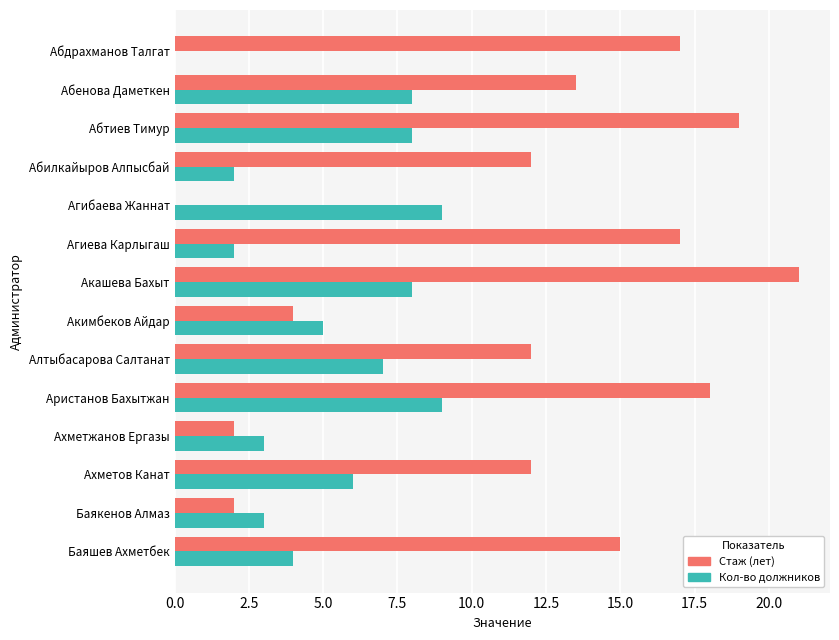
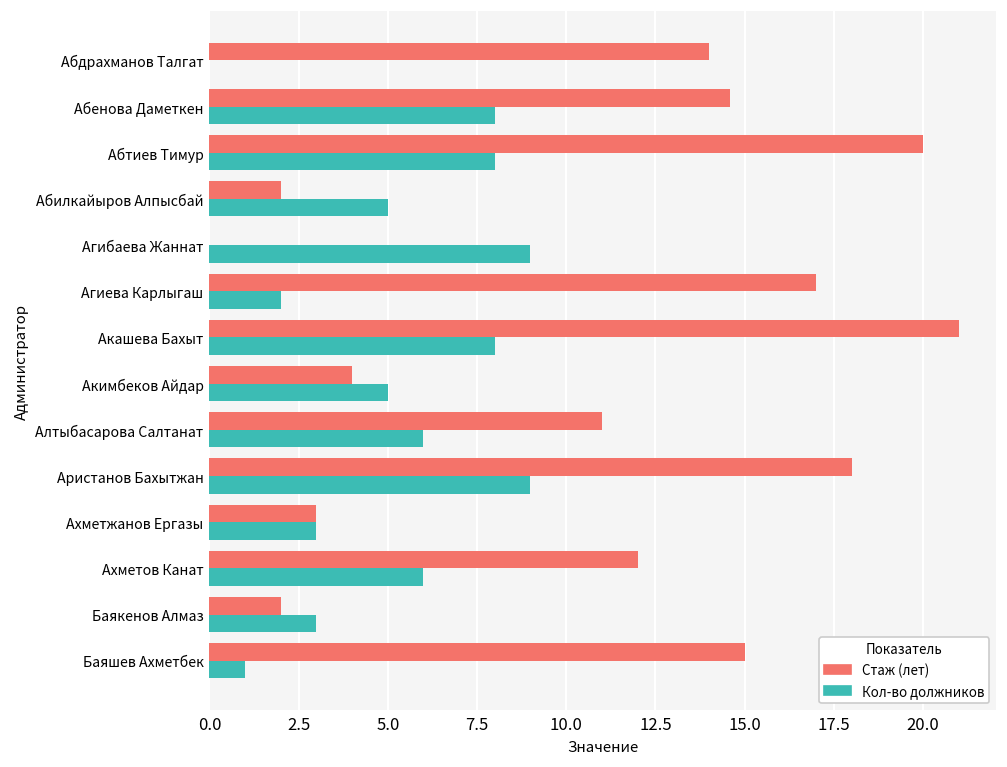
Стаж (лет), Абдрахманов Талгат: 17 -> 14
Стаж (лет), Абенова Даметкен: 13.5 -> 14.6
Стаж (лет), Абтиев Тимур: 19 -> 20
Стаж (лет), Абилкайыров Алпысбай: 12 -> 2
Кол-во должников, Абилкайыров Алпысбай: 2 -> 5
Стаж (лет), Алтыбасарова Салтанат: 12 -> 11
Кол-во должников, Алтыбасарова Салтанат: 7 -> 6
Стаж (лет), Ахметжанов Ергазы: 2 -> 3
Кол-во должников, Баяшев Ахметбек: 4 -> 1
